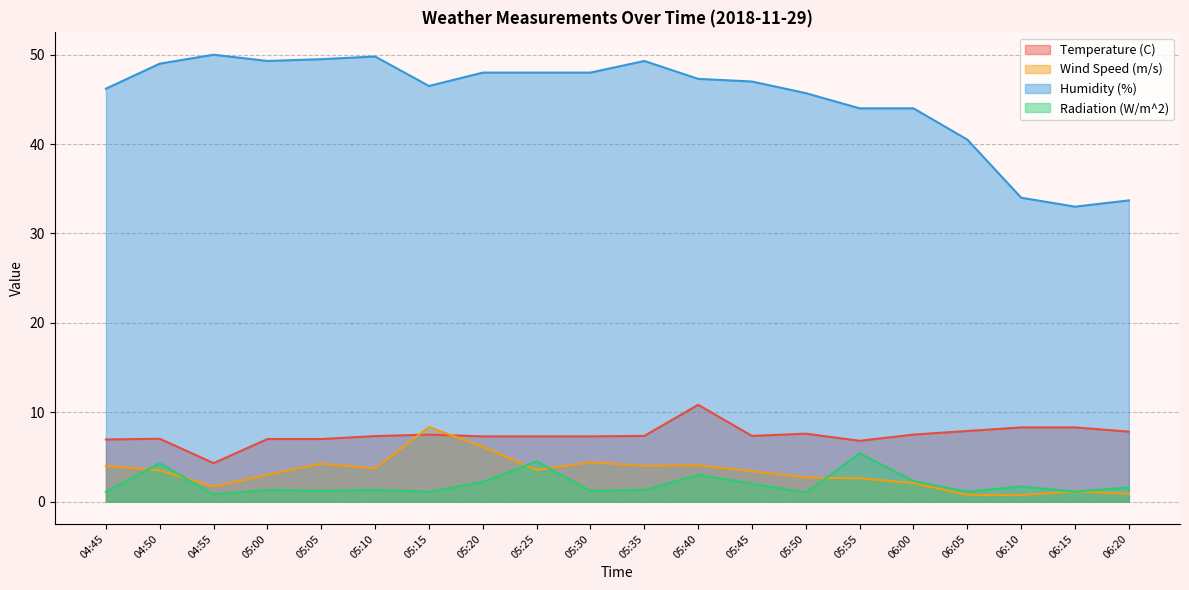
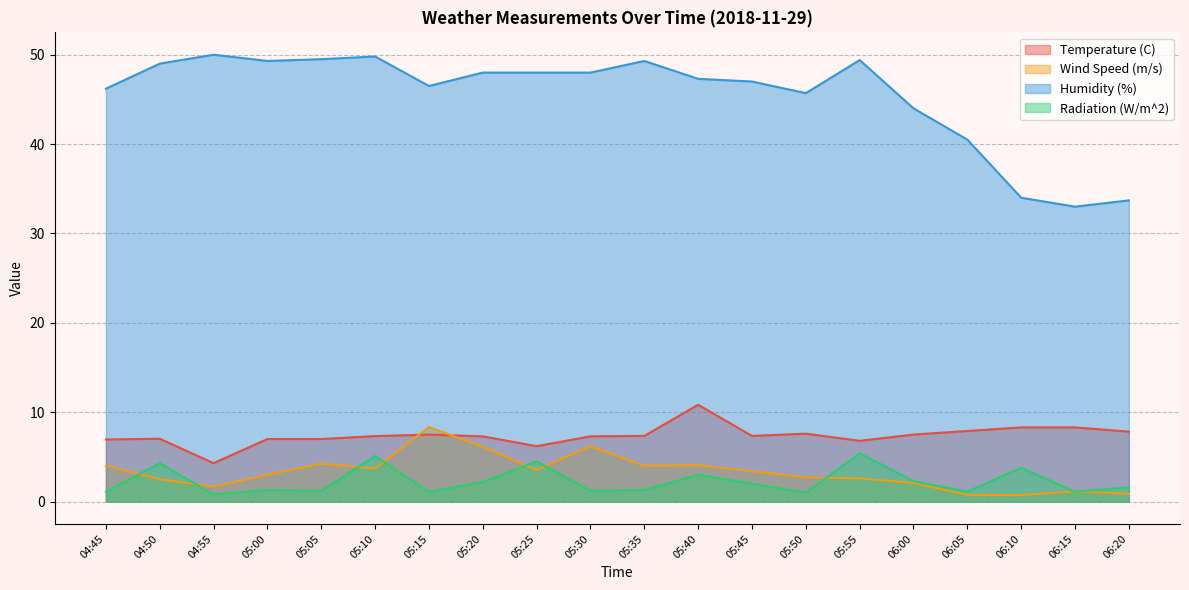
Wind Speed (m/s), 04:50: 4 -> 3
Radiation (W/m^2), 05:10: 1 -> 5
Temperature (C), 05:25: 7 -> 6
Wind Speed (m/s), 05:30: 4 -> 6
Humidity (%), 05:55: 44 -> 49
Radiation (W/m^2), 06:10: 2 -> 4
